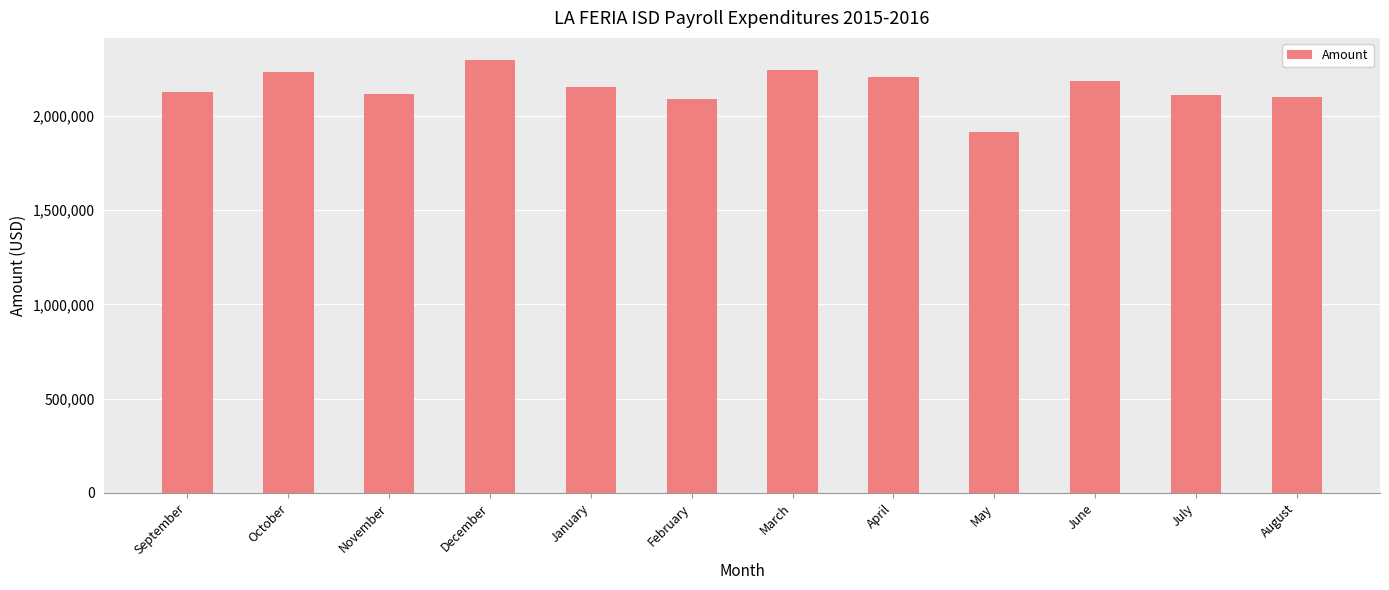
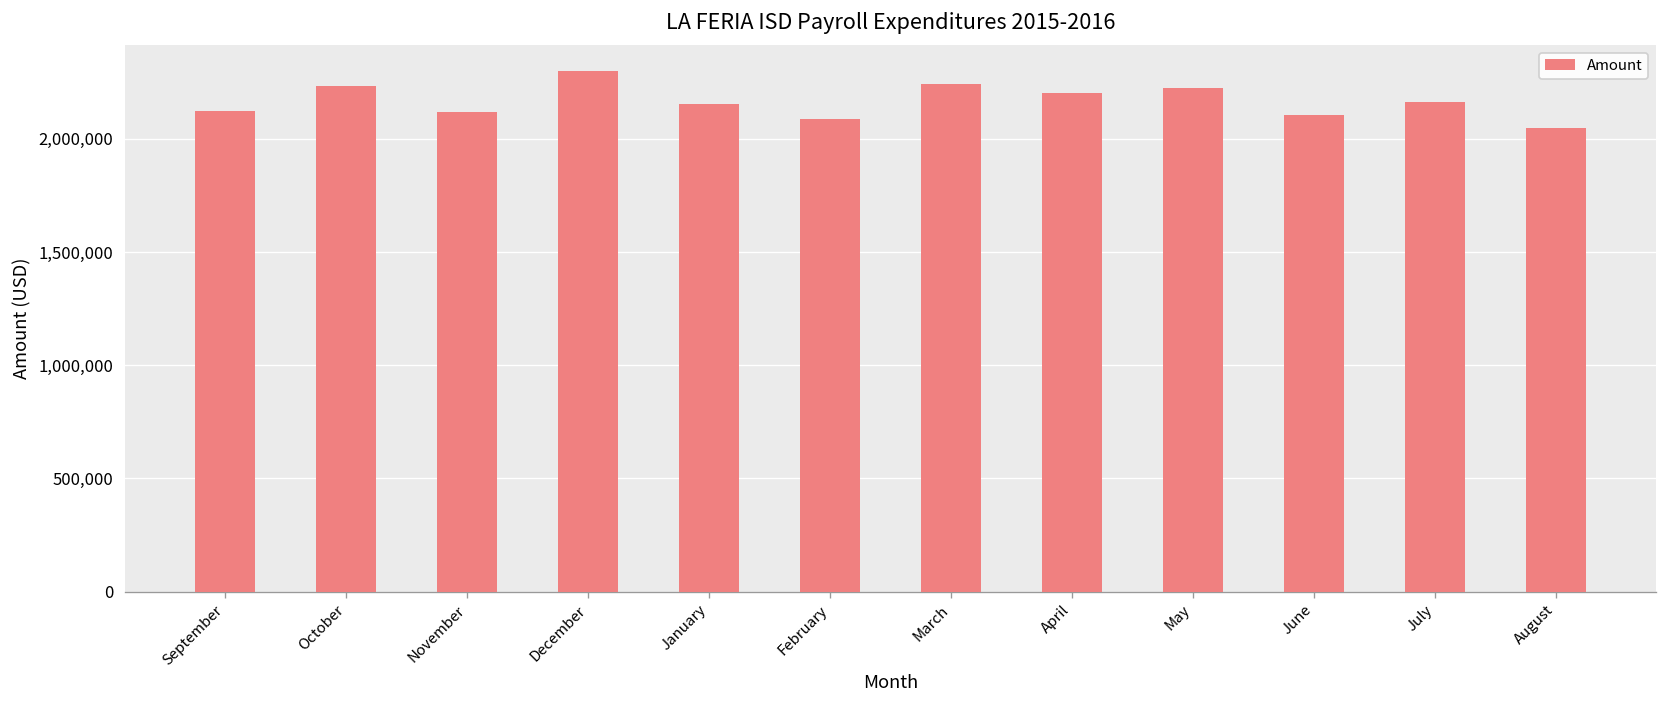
May: 1,910,000 -> 2,220,000
June: 2,180,000 -> 2,110,000
July: 2,110,000 -> 2,160,000
August: 2,100,000 -> 2,050,000
